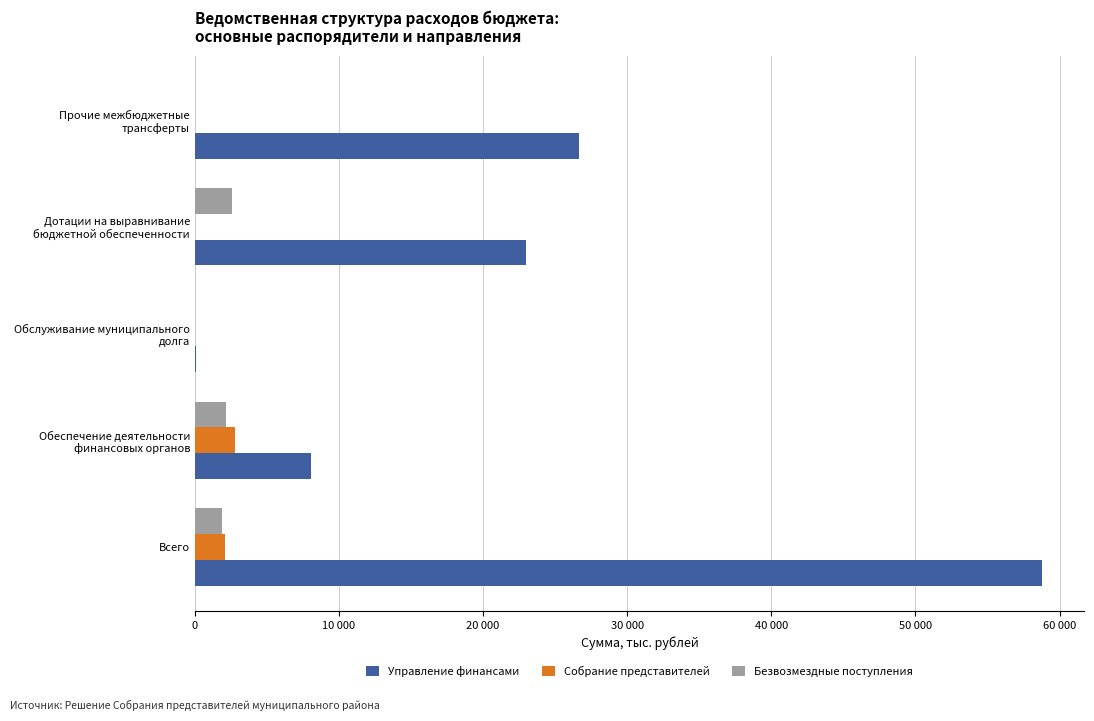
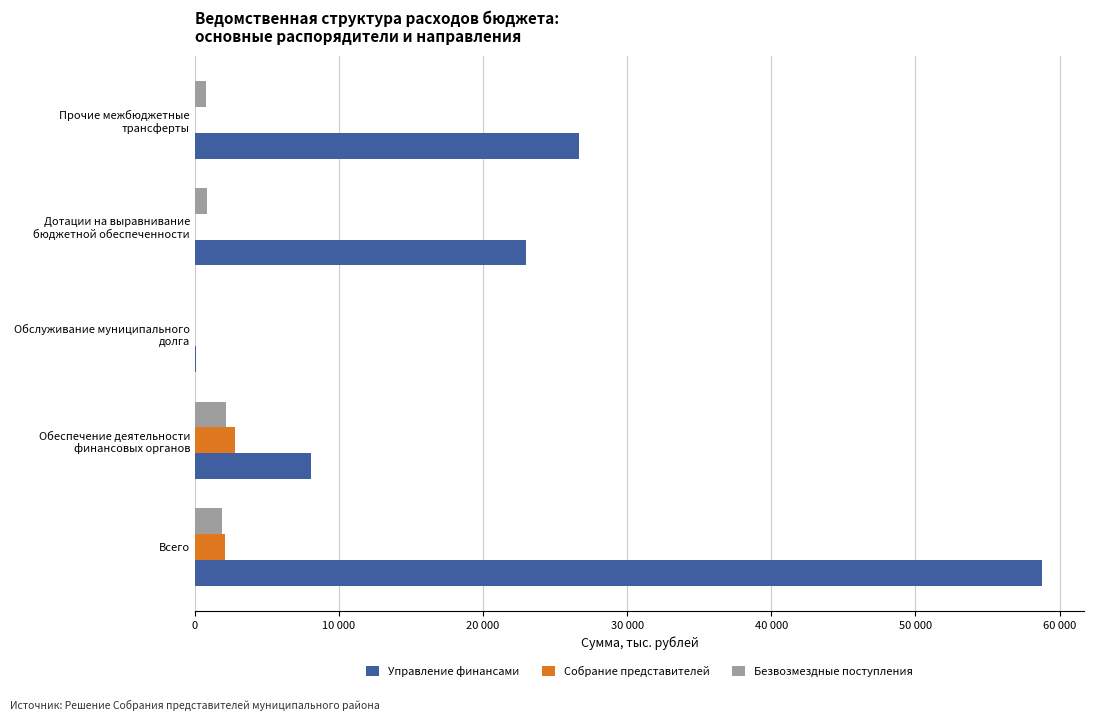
Безвозмездные поступления, Прочие межбюджетные трансферты: 0 -> 800
Безвозмездные поступления, Дотации на выравнивание бюджетной обеспеченности: 2600 -> 900
